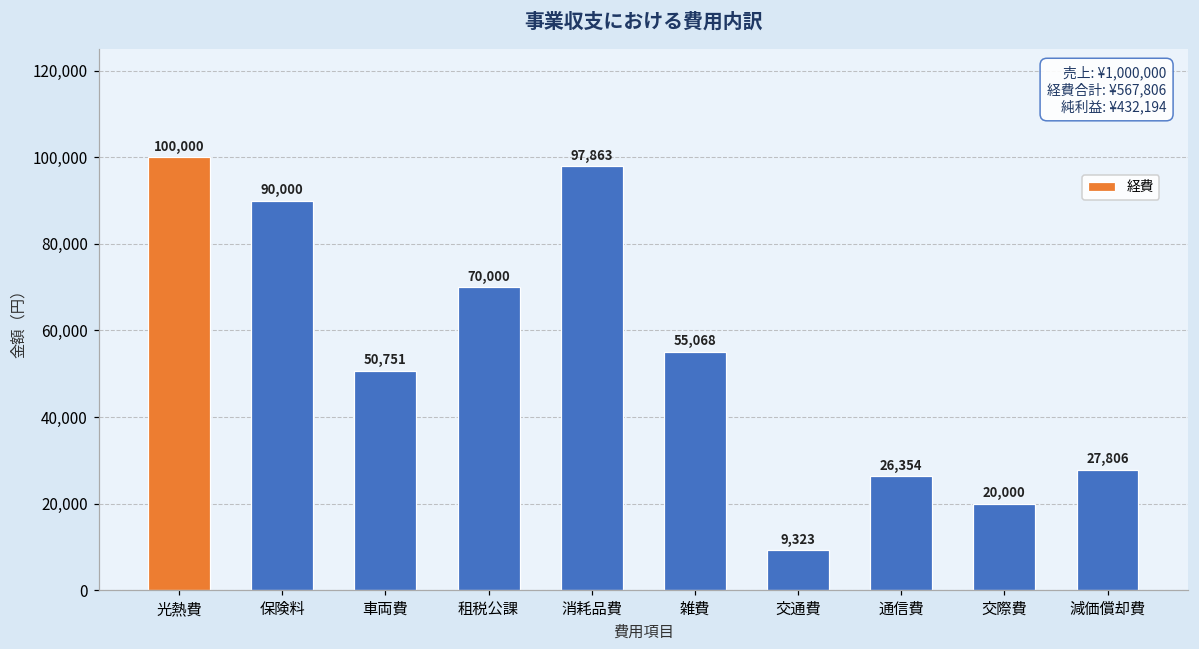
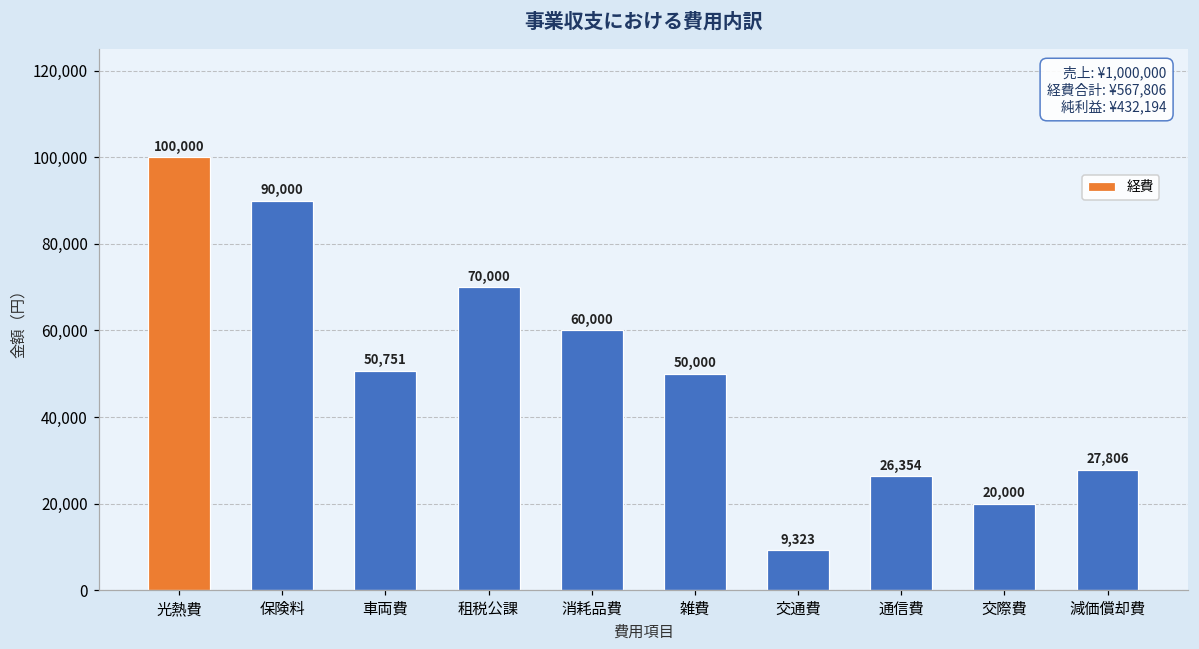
消耗品費: 97,863 -> 60,000
雑費: 55,068 -> 50,000
